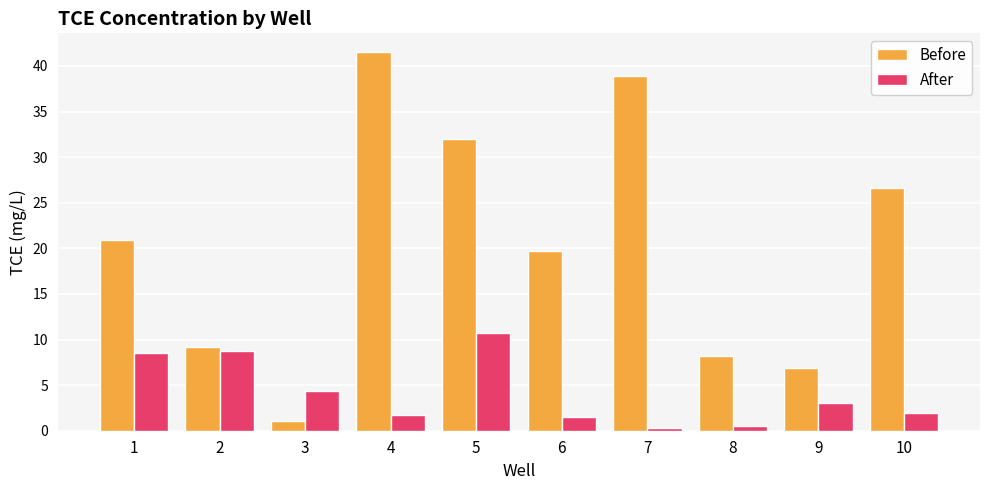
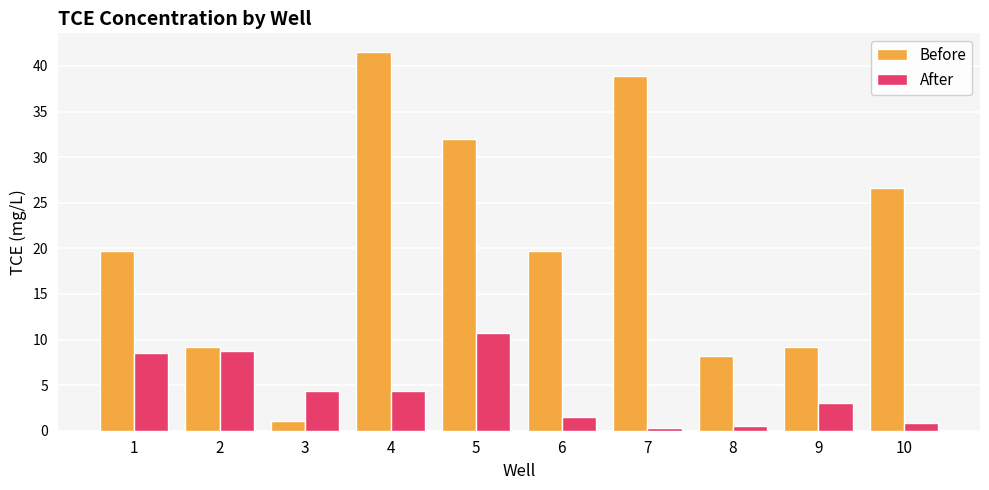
Before, 1: 21 -> 20
After, 4: 2 -> 4
Before, 9: 7 -> 9
After, 10: 2 -> 1
